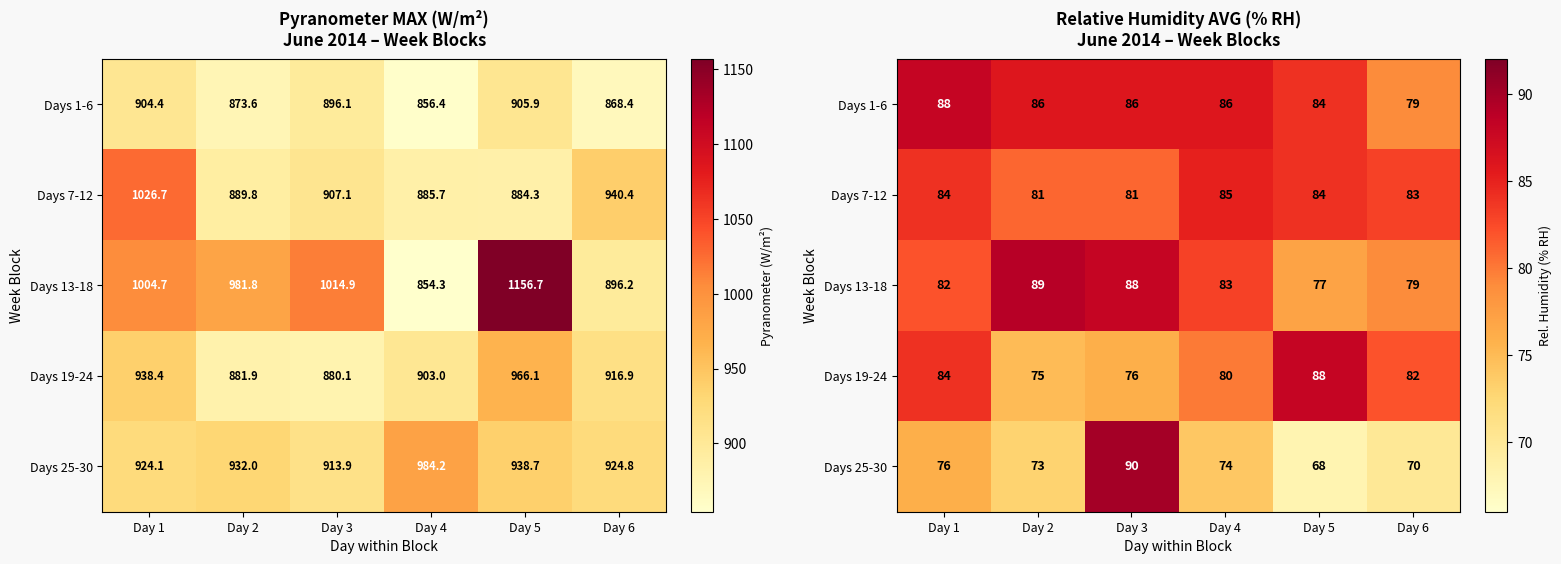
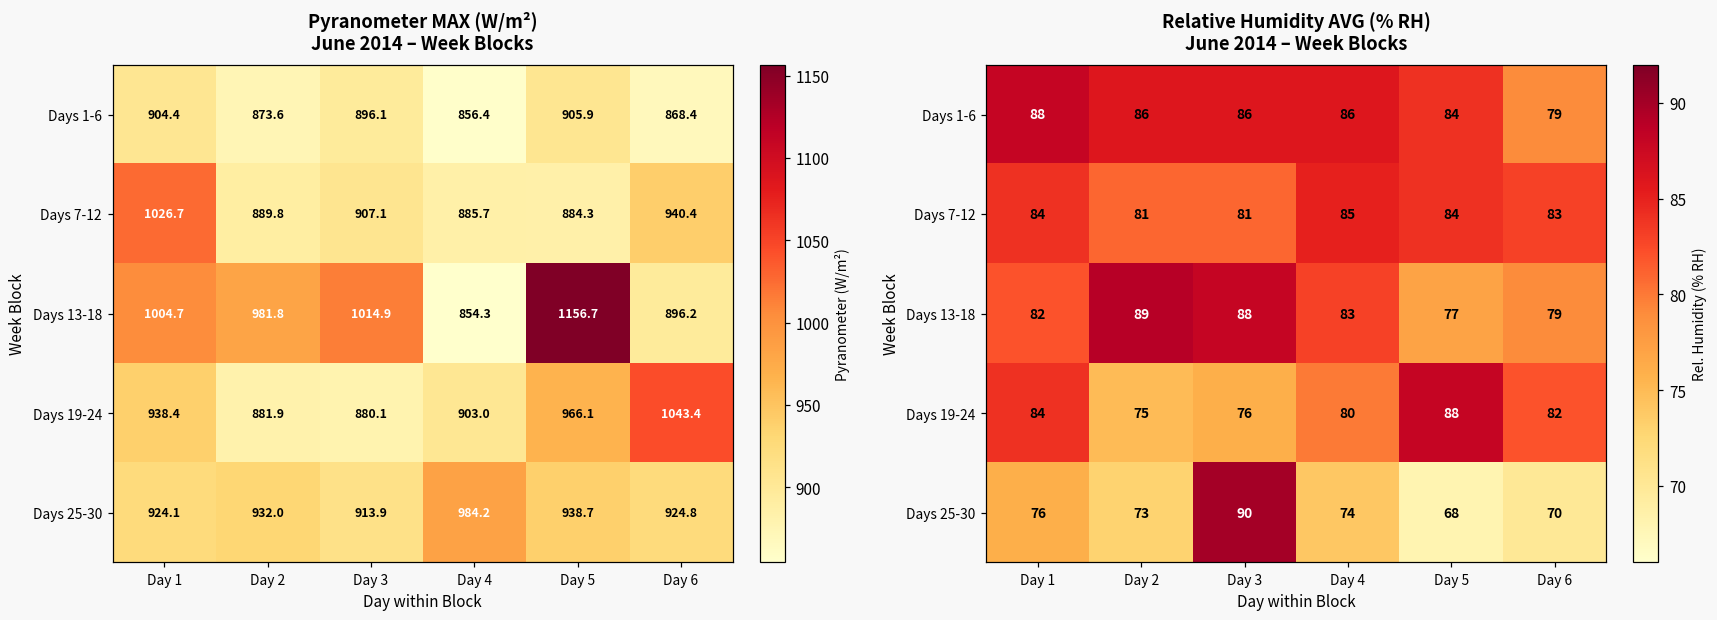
Pyranometer MAX (W/m²) June 2014 – Week Blocks, Days 19-24, Day 6: 916.9 -> 1043.4
